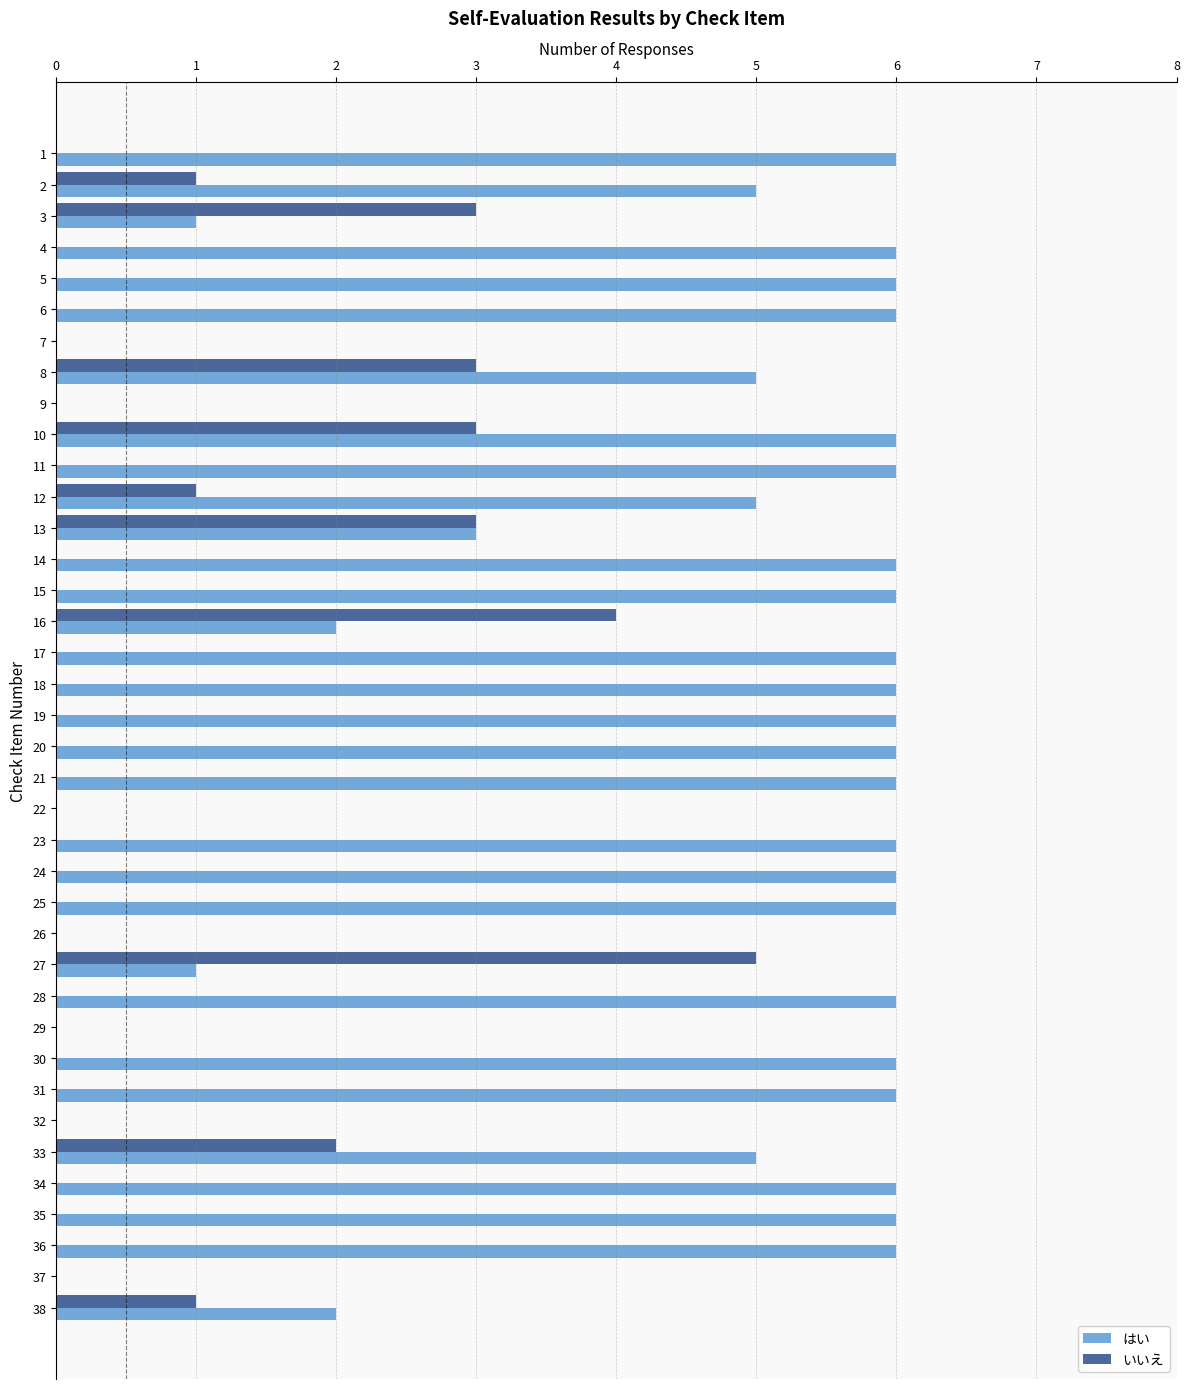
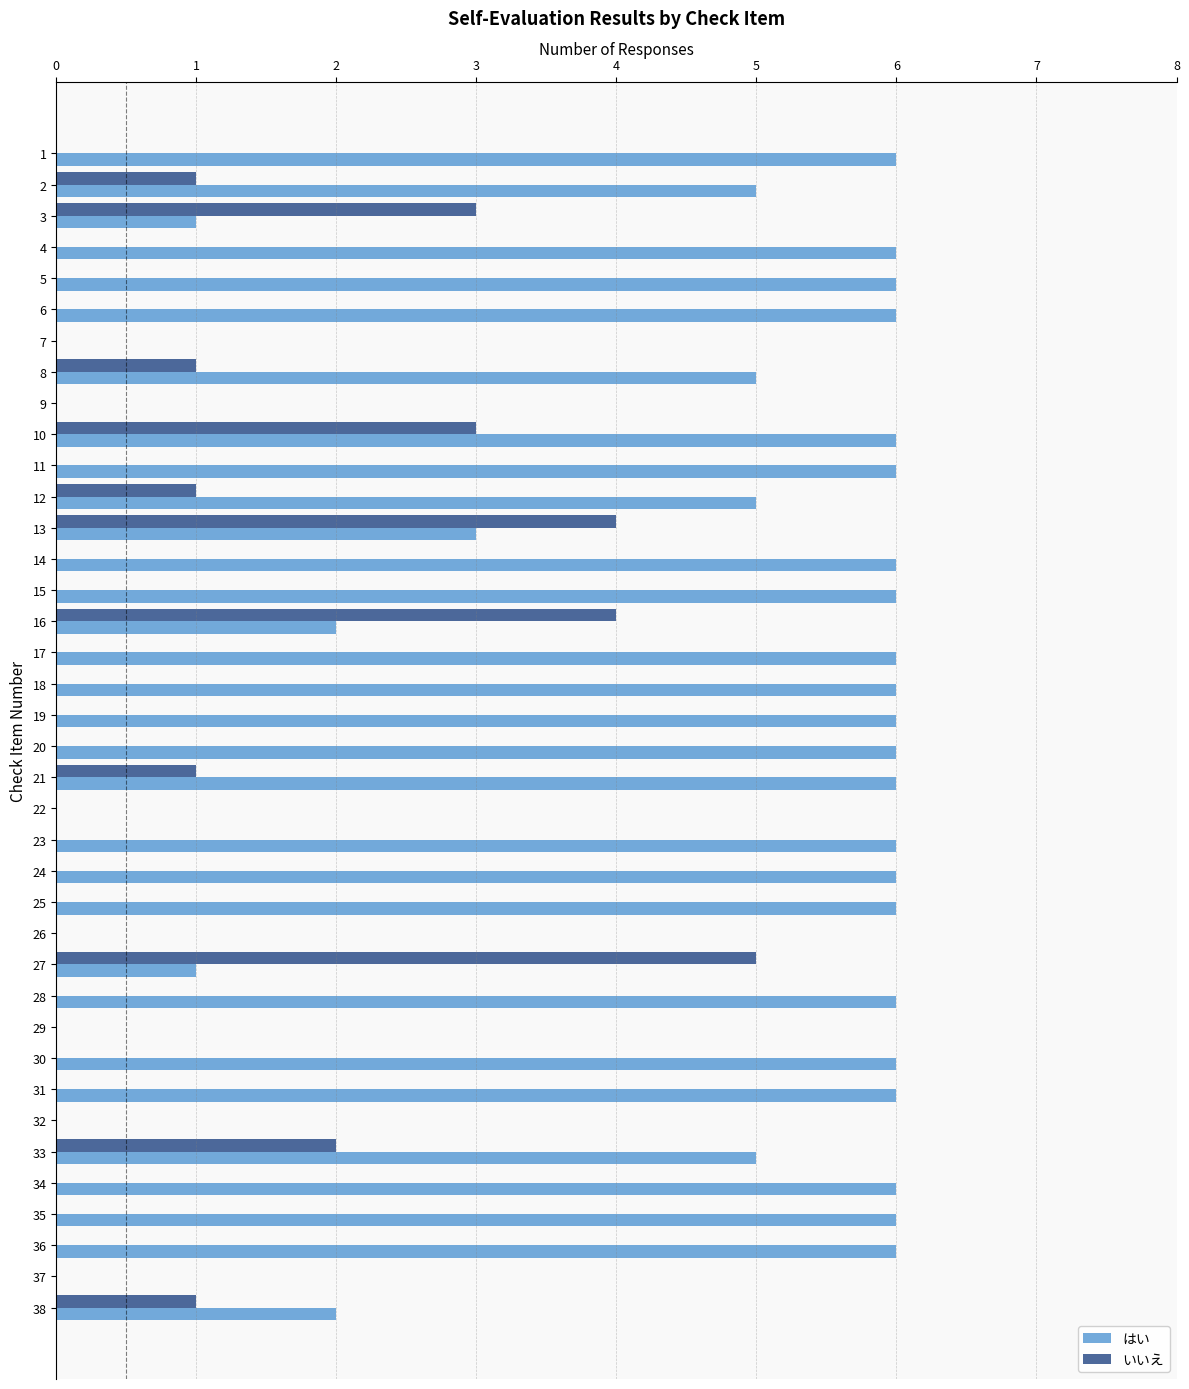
いいえ, 8: 3 -> 1
いいえ, 13: 3 -> 4
いいえ, 21: 0 -> 1
